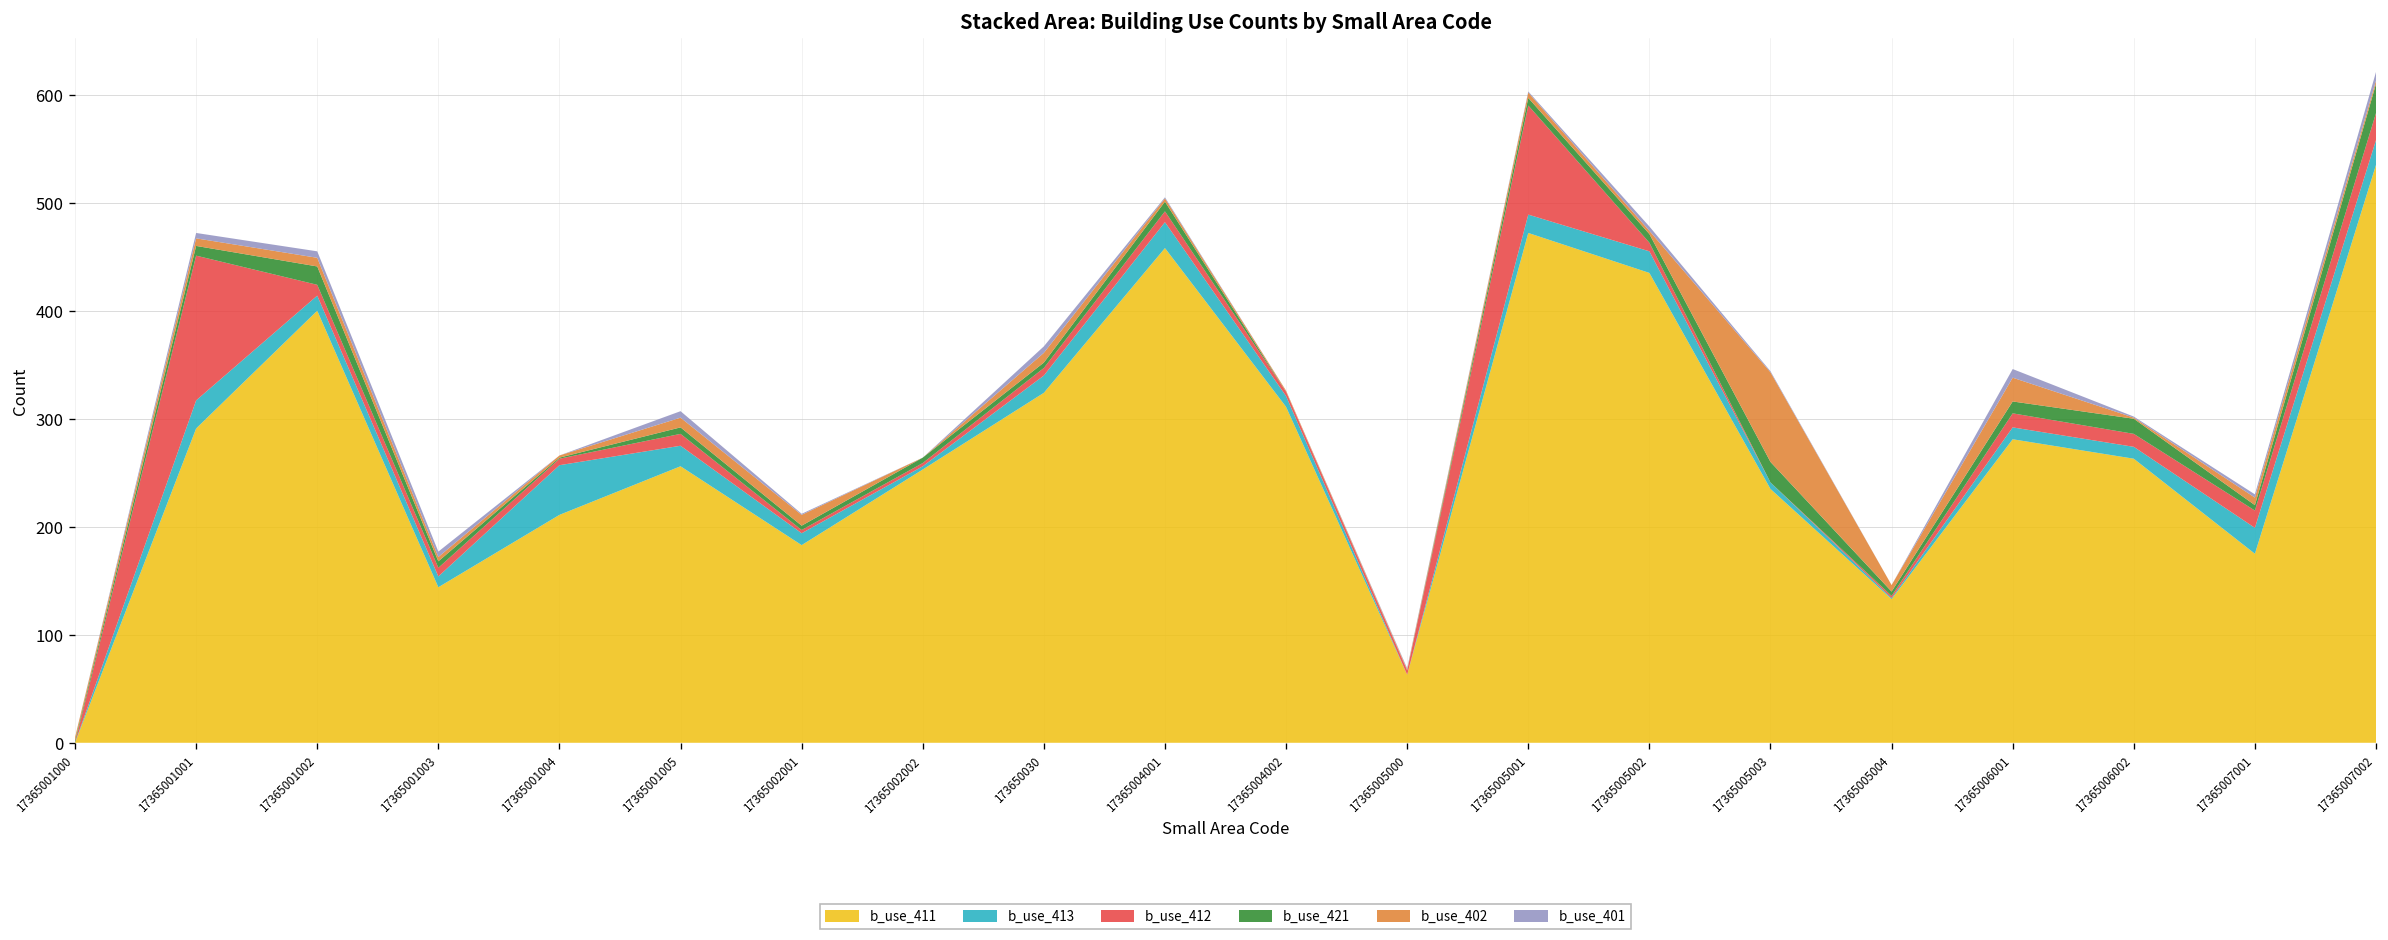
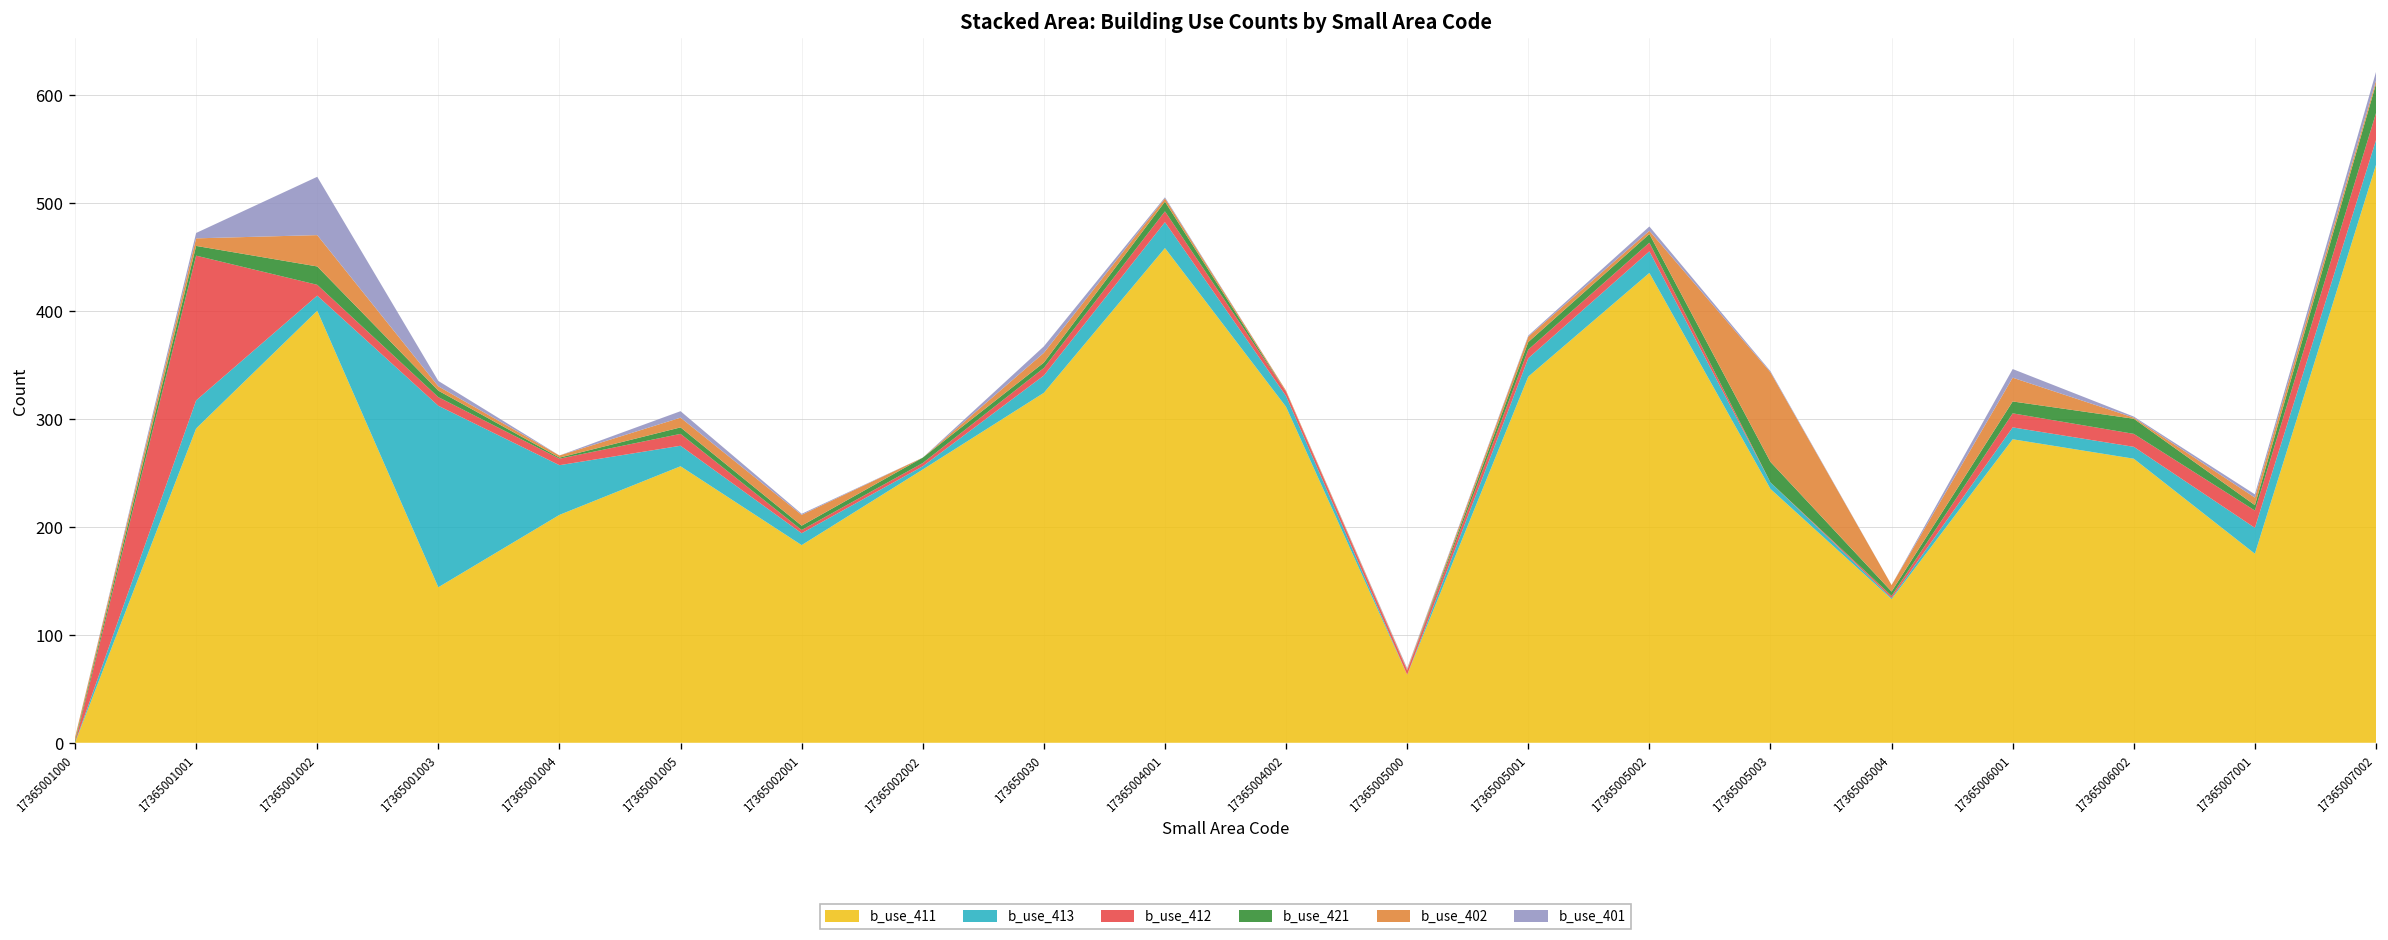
b_use_402, 17365001002: 10 -> 30
b_use_401, 17365001002: 10 -> 50
b_use_413, 17365001003: 10 -> 170
b_use_411, 17365005001: 470 -> 340
b_use_412, 17365005001: 100 -> 10
